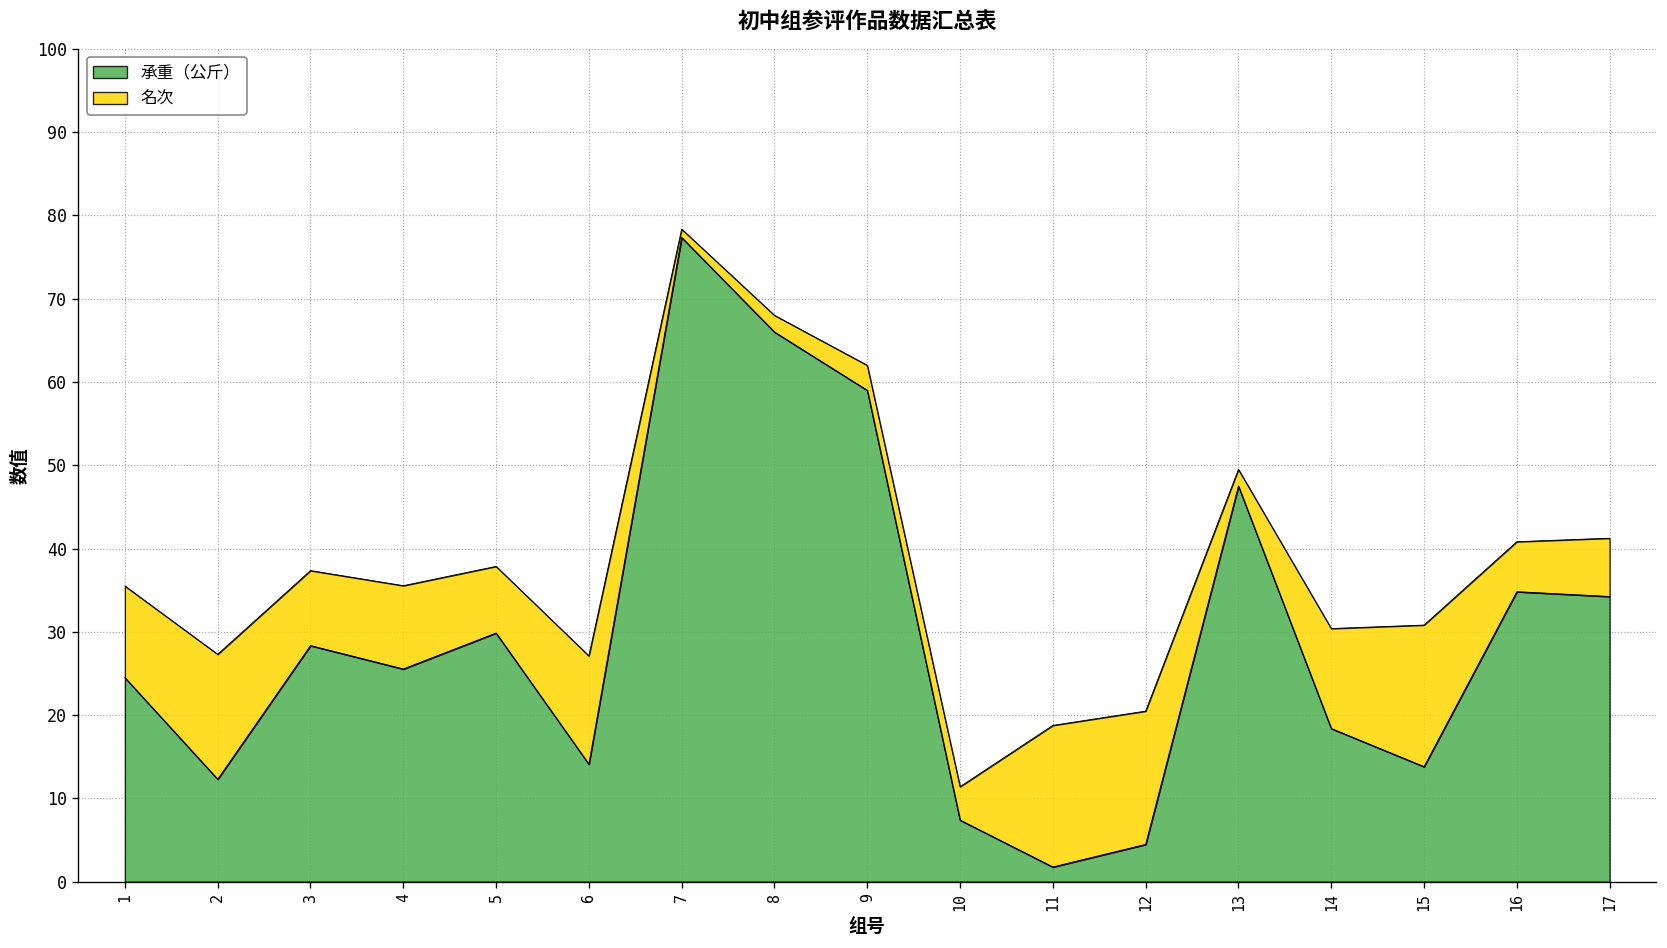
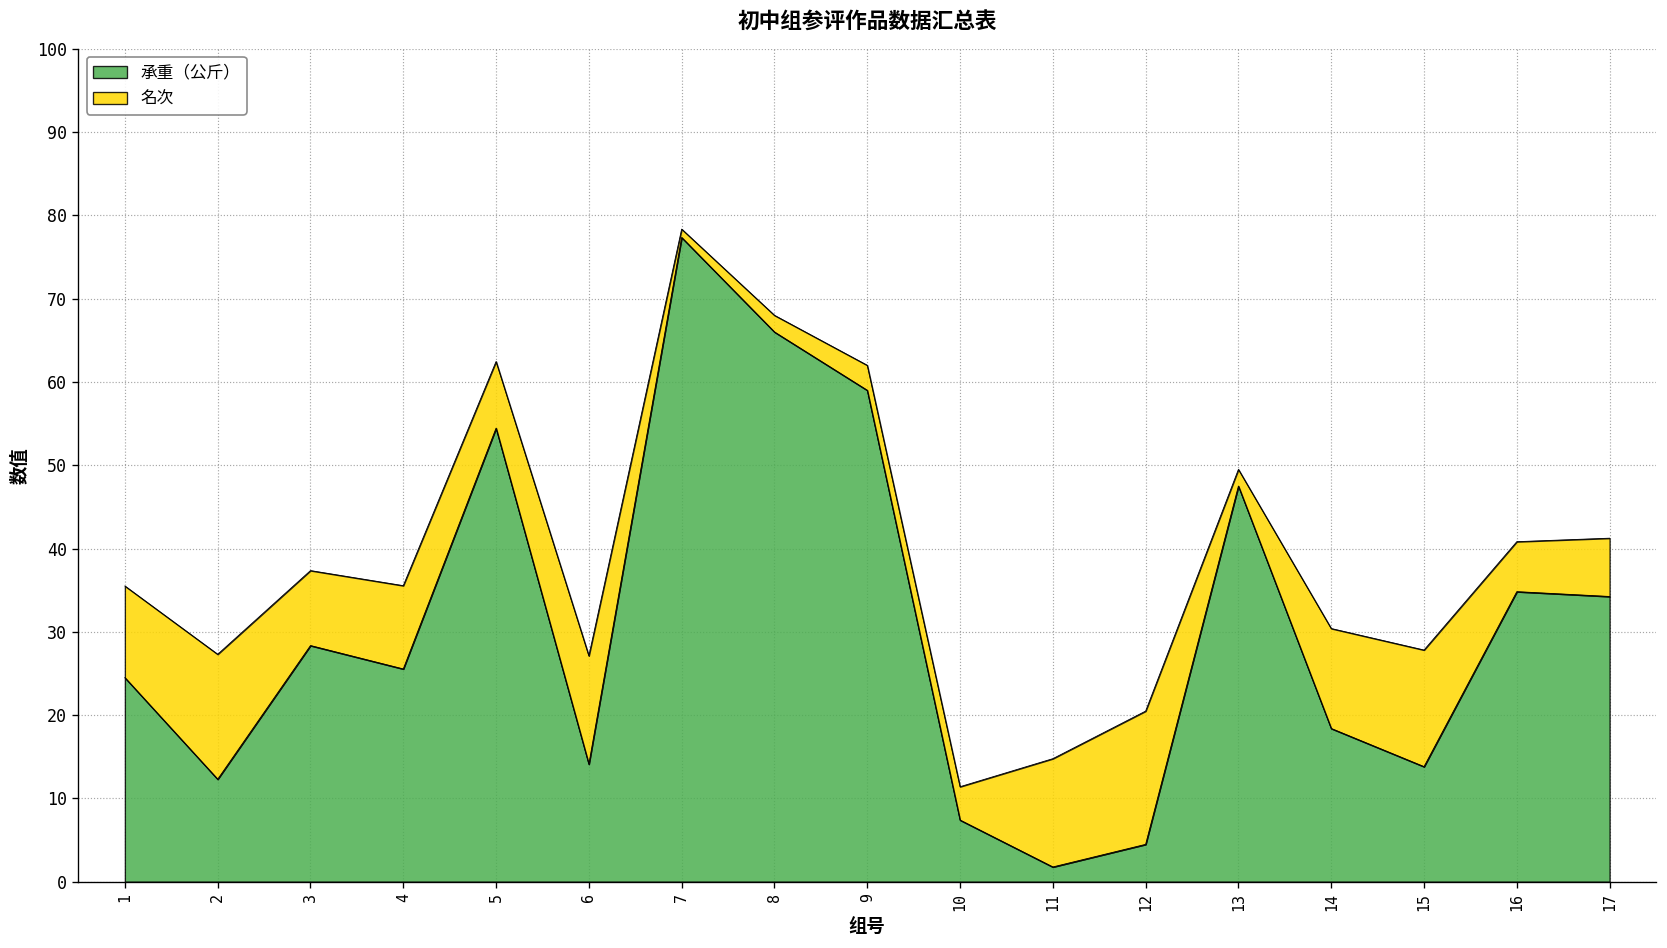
承重（公斤）, 5: 30 -> 54
名次, 11: 17 -> 13
名次, 15: 17 -> 14
